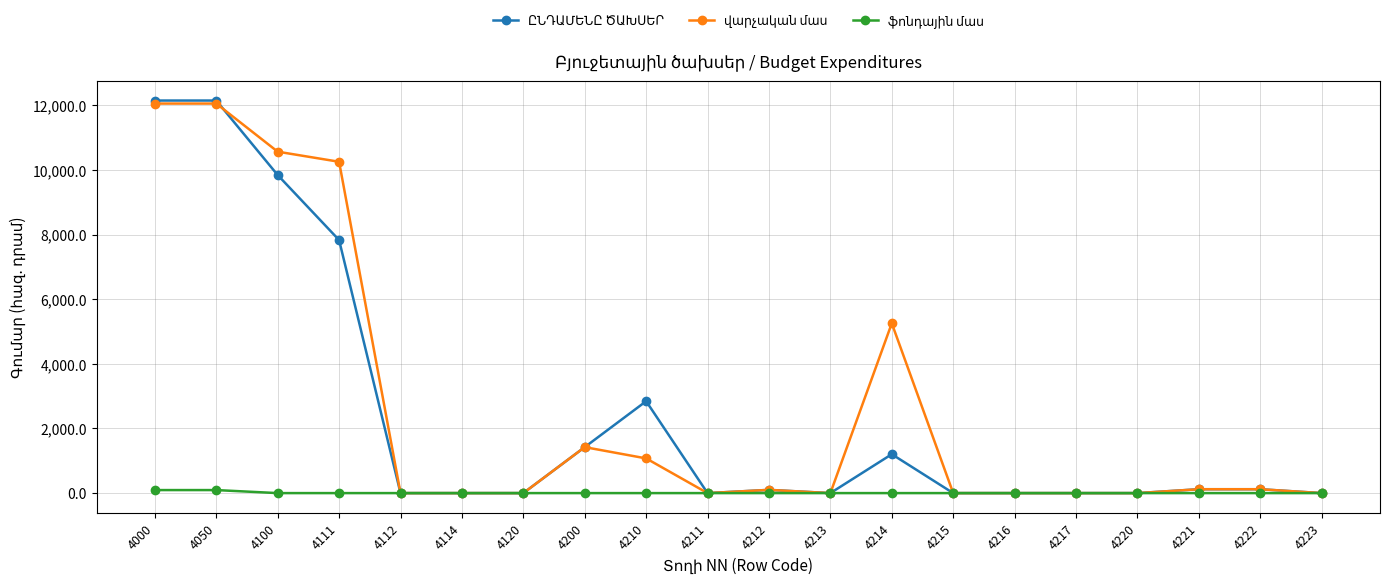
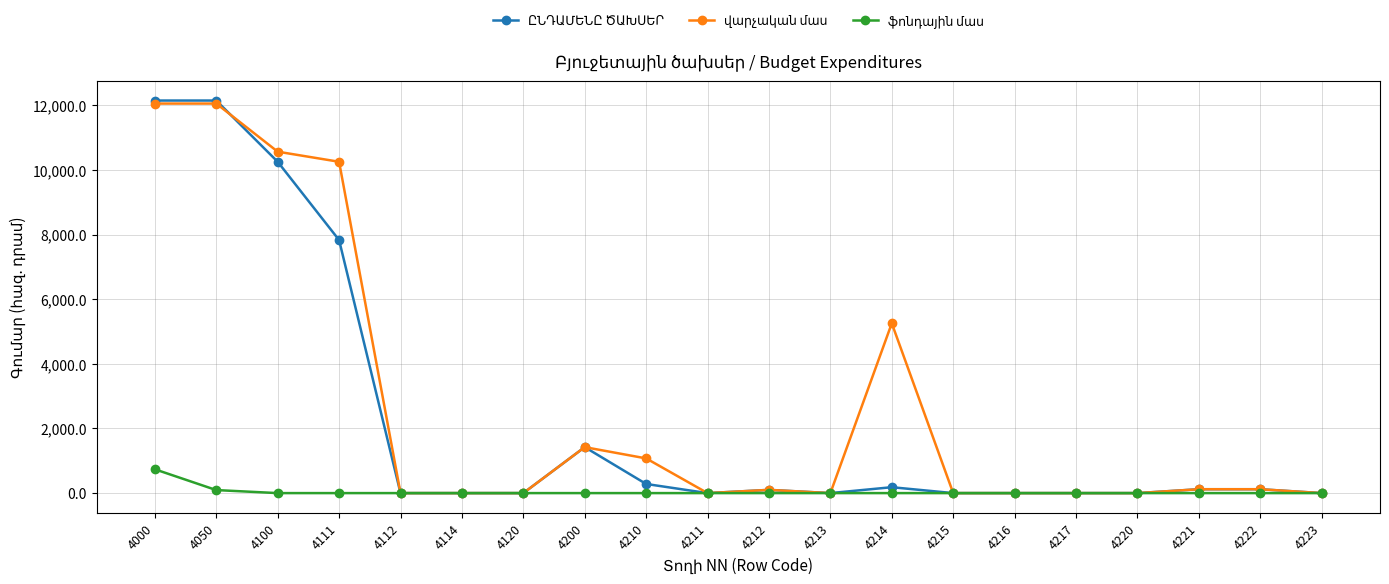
ֆոնդային մաս, 4000: 100 -> 700
ԸՆԴԱՄԵՆԸ ԾԱԽՍԵՐ, 4100: 9,800 -> 10,300
ԸՆԴԱՄԵՆԸ ԾԱԽՍԵՐ, 4210: 2,800 -> 300
ԸՆԴԱՄԵՆԸ ԾԱԽՍԵՐ, 4214: 1,200 -> 200
